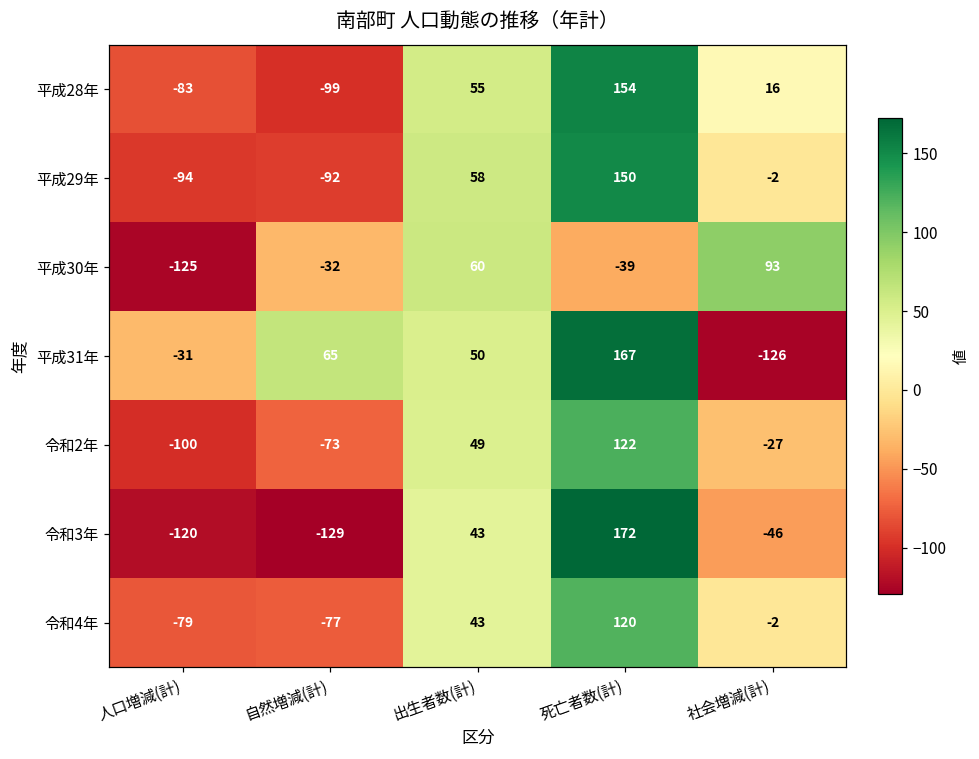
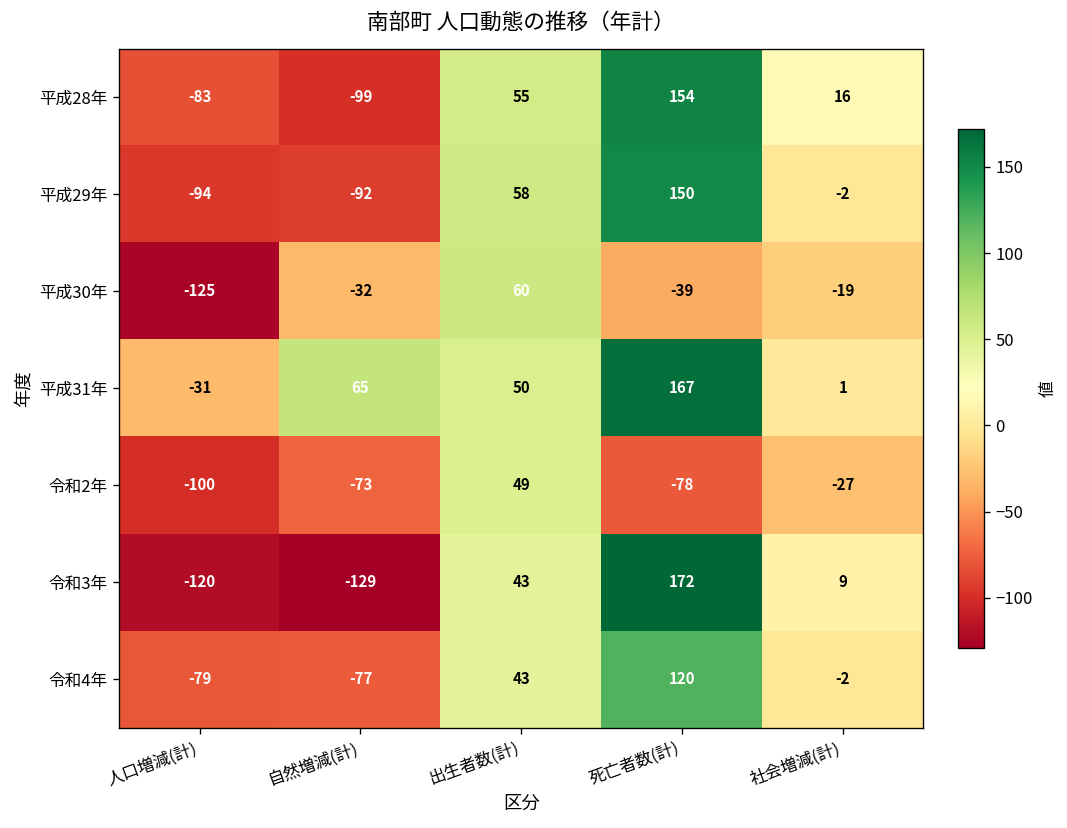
平成30年, 社会増減(計): 93 -> -19
平成31年, 社会増減(計): -126 -> 1
令和2年, 死亡者数(計): 122 -> -78
令和3年, 社会増減(計): -46 -> 9
